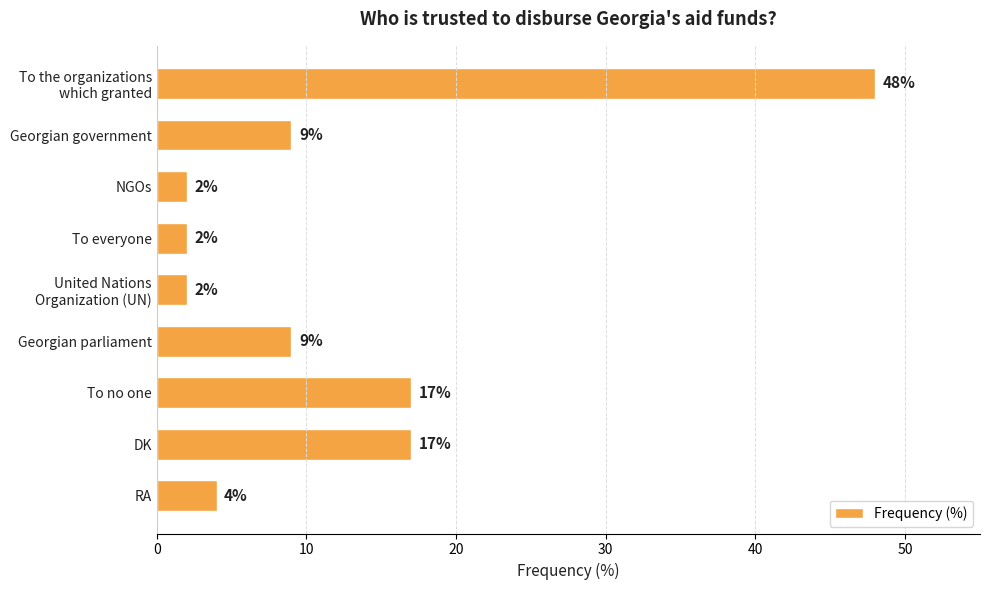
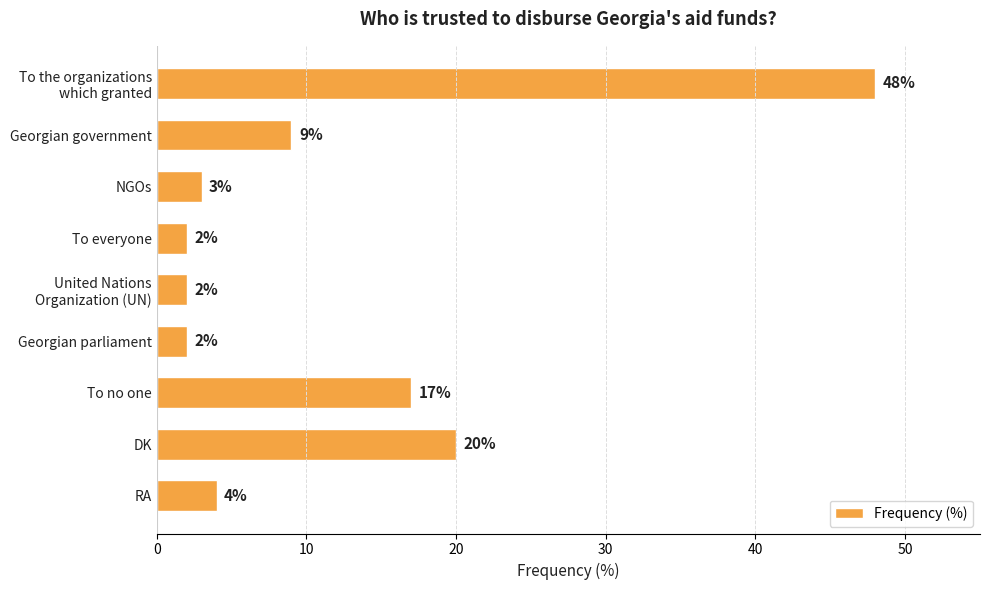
NGOs: 2% -> 3%
Georgian parliament: 9% -> 2%
DK: 17% -> 20%
